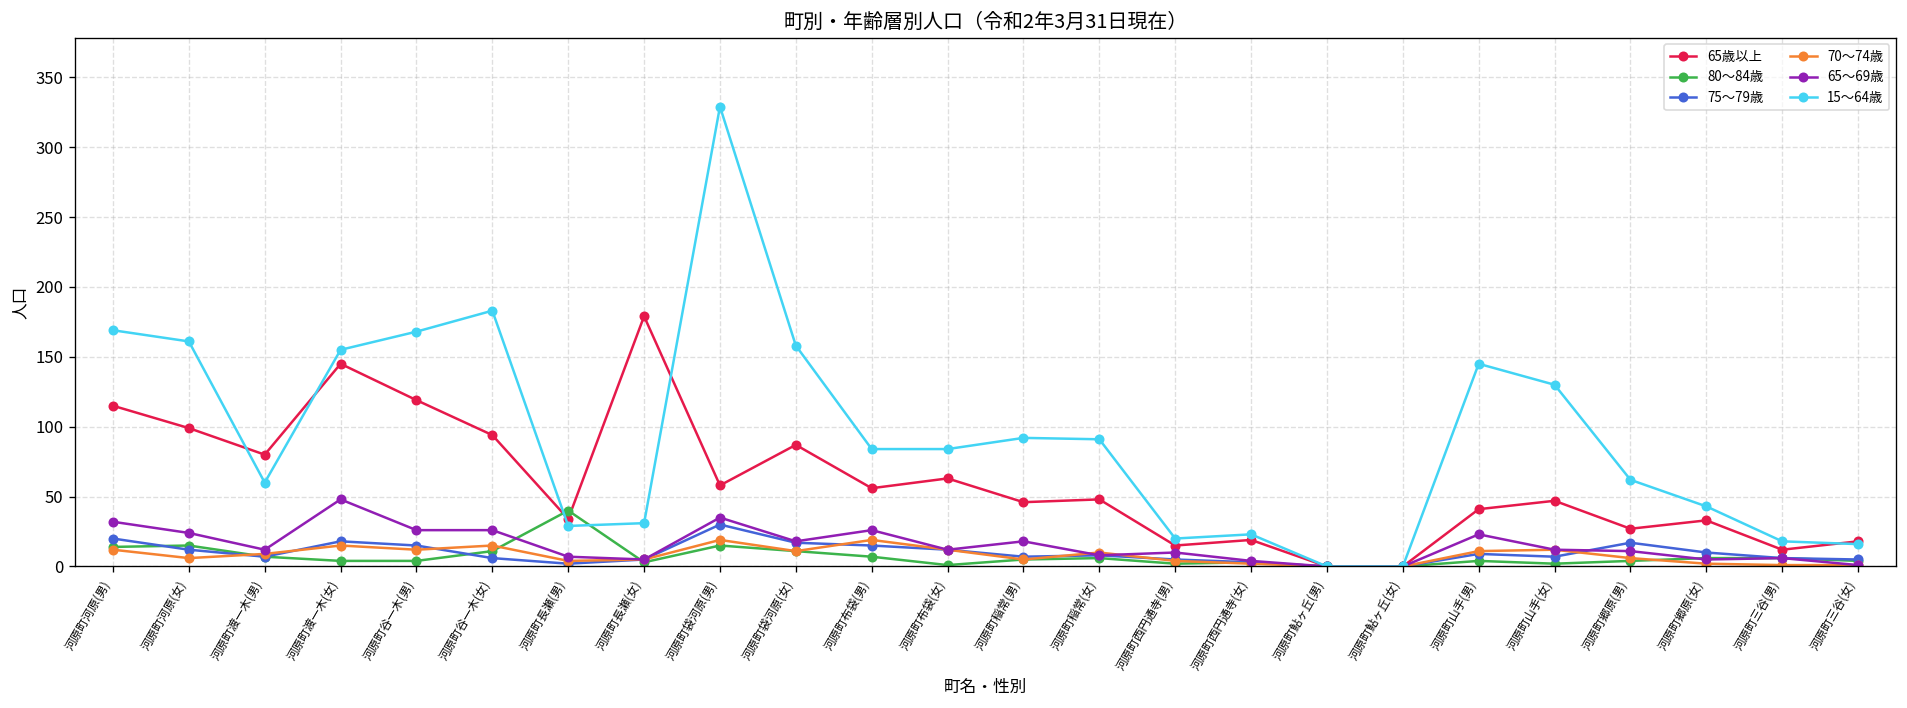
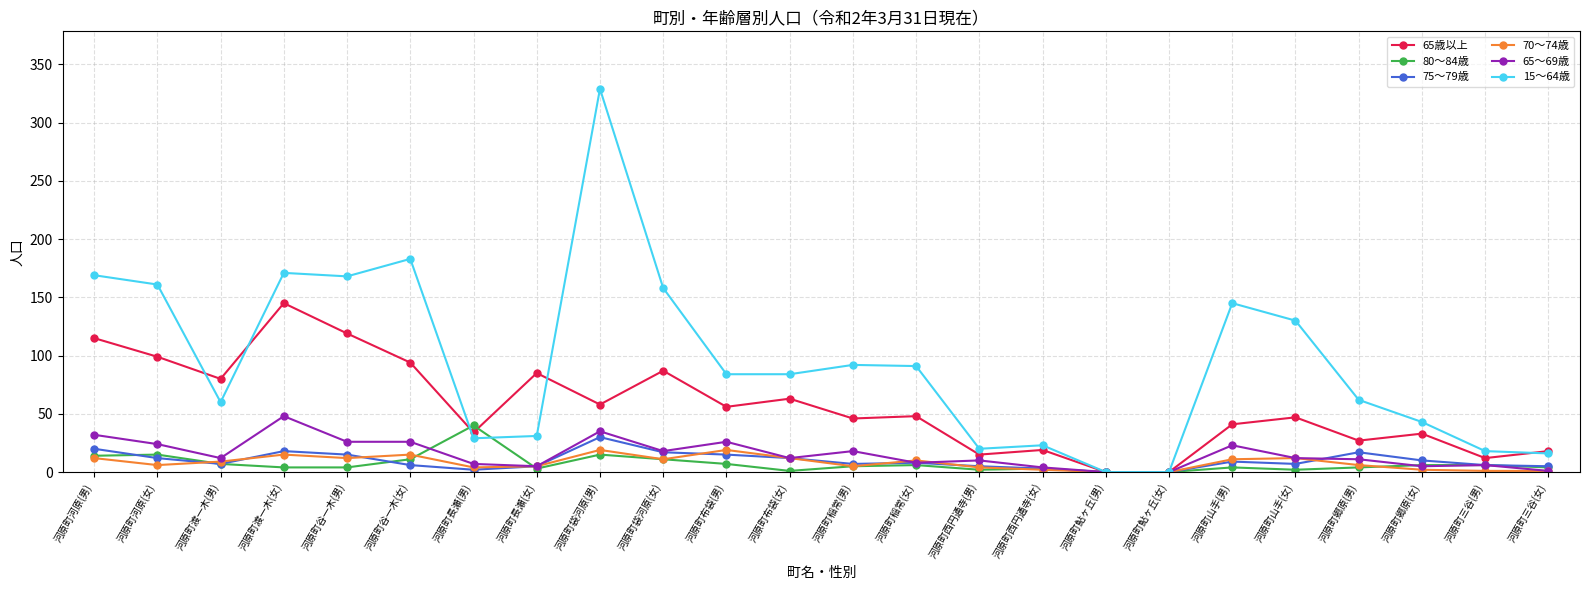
15〜64歳, 河原町渡一木(女): 155 -> 171
65歳以上, 河原町長瀬(女): 179 -> 85
